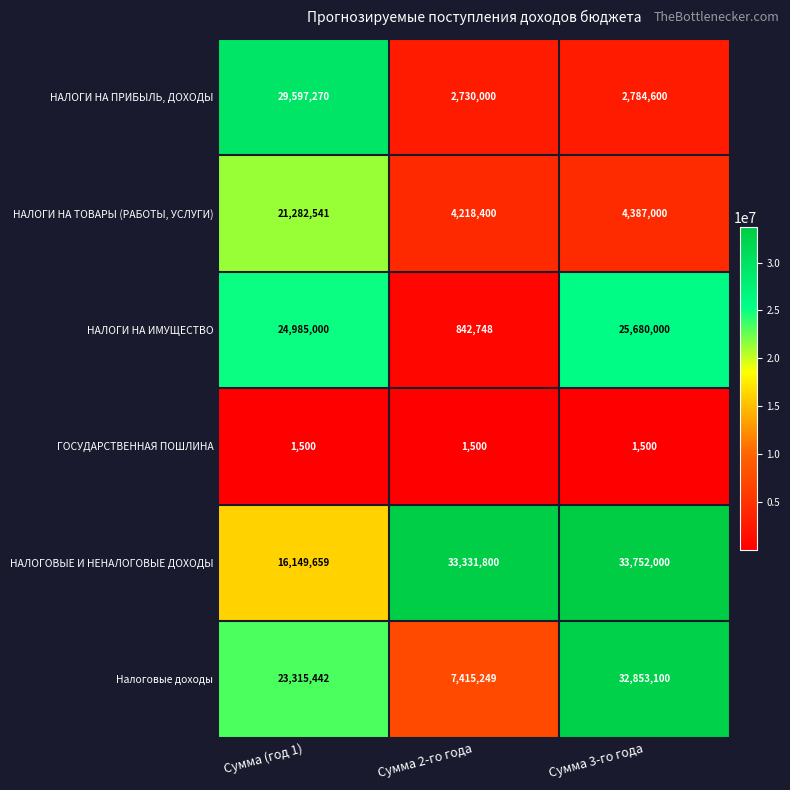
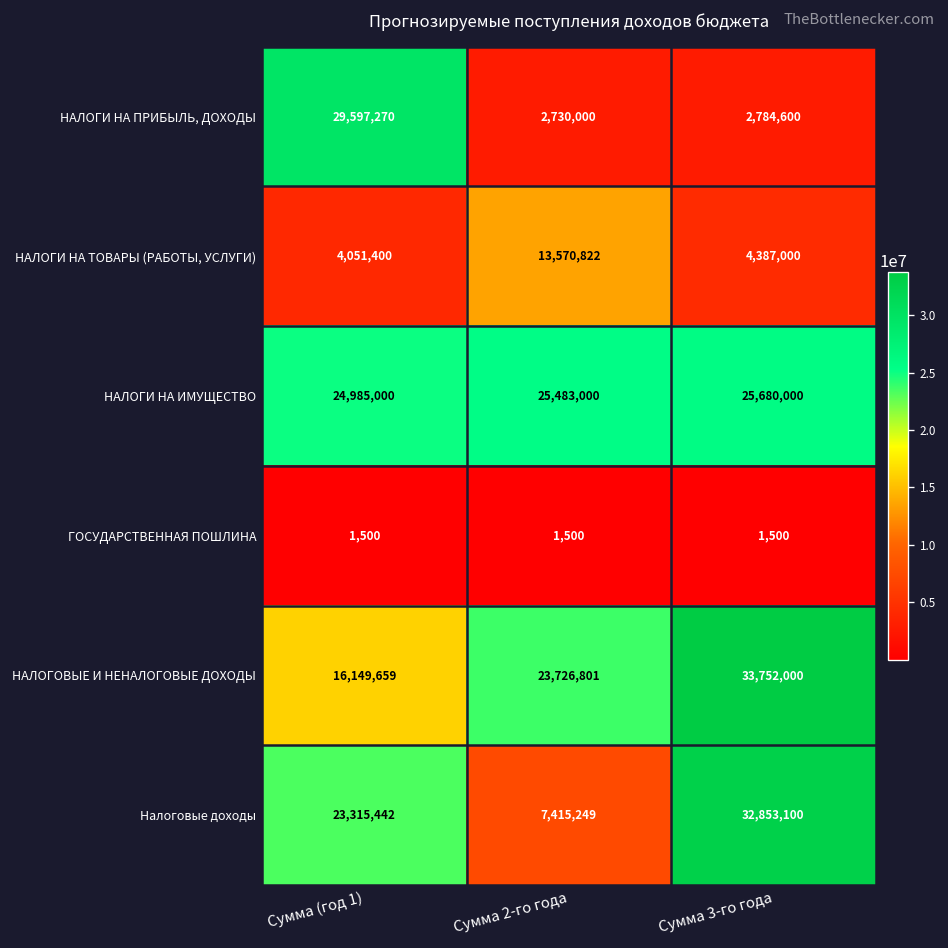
НАЛОГИ НА ТОВАРЫ (РАБОТЫ, УСЛУГИ), Сумма (год 1): 21,282,541 -> 4,051,400
НАЛОГИ НА ТОВАРЫ (РАБОТЫ, УСЛУГИ), Сумма 2-го года: 4,218,400 -> 13,570,822
НАЛОГИ НА ИМУЩЕСТВО, Сумма 2-го года: 842,748 -> 25,483,000
НАЛОГОВЫЕ И НЕНАЛОГОВЫЕ ДОХОДЫ, Сумма 2-го года: 33,331,800 -> 23,726,801
